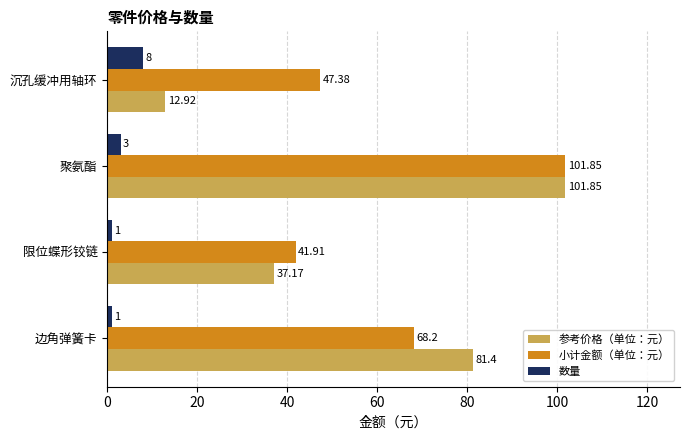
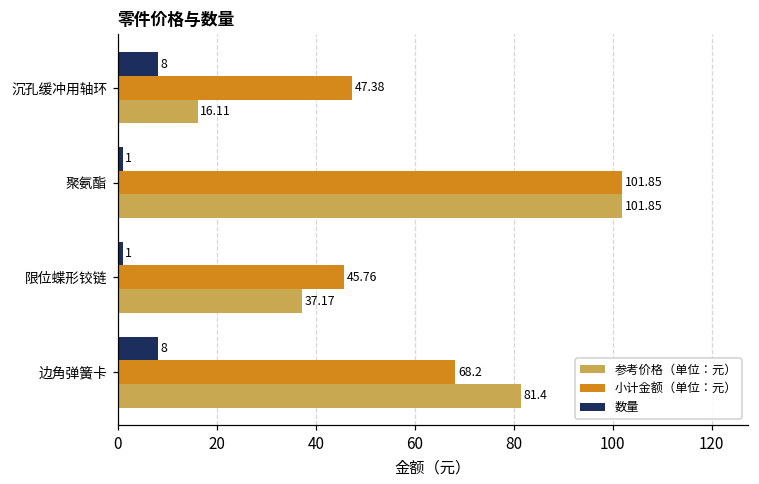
参考价格（单位：元）, 沉孔缓冲用轴环: 12.92 -> 16.11
数量, 聚氨酯: 3 -> 1
小计金额（单位：元）, 限位蝶形铰链: 41.91 -> 45.76
数量, 边角弹簧卡: 1 -> 8
